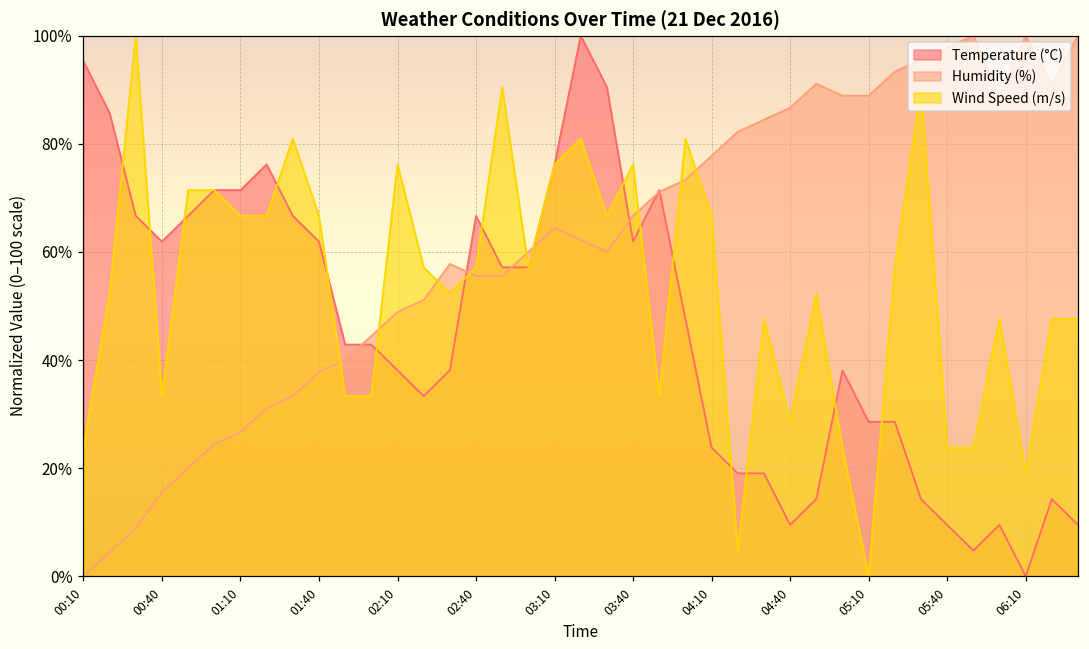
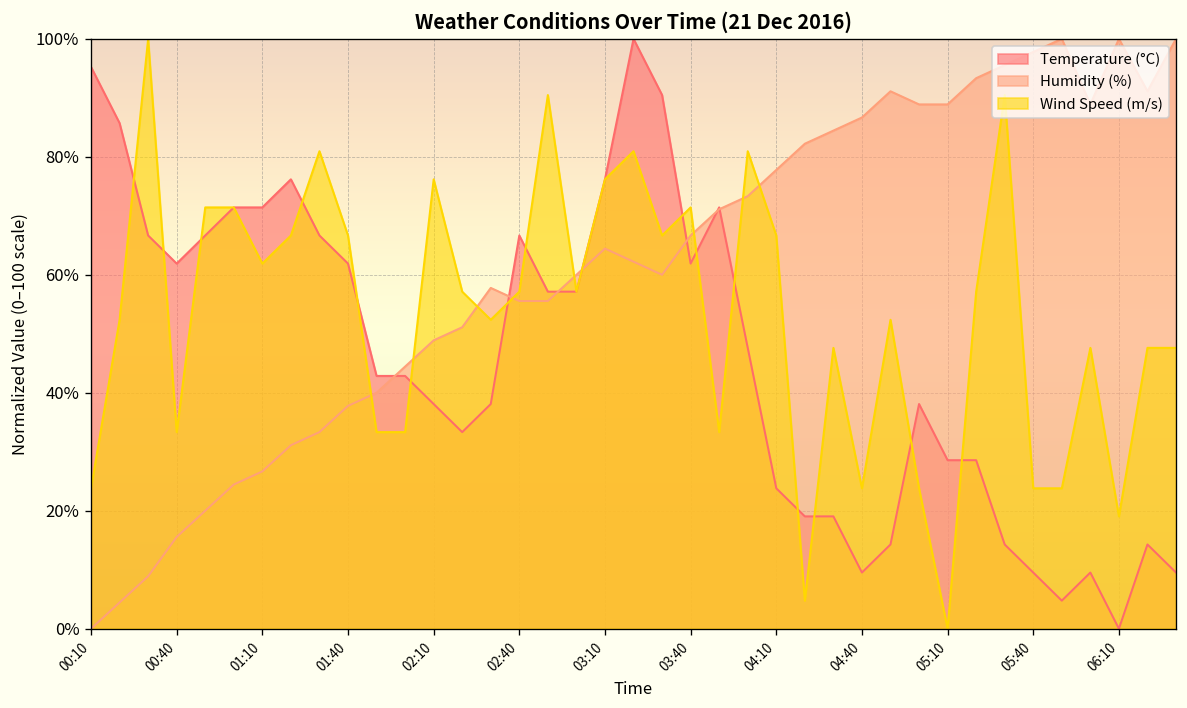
Wind Speed (m/s), 01:10: 67% -> 62%
Wind Speed (m/s), 03:40: 76% -> 71%
Wind Speed (m/s), 04:40: 29% -> 24%
